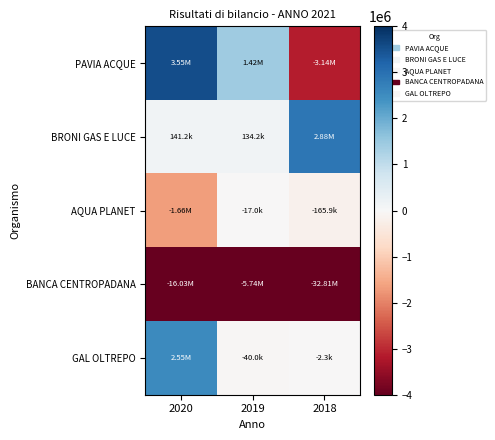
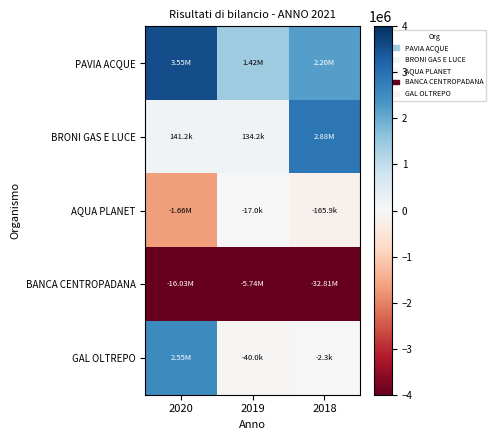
PAVIA ACQUE, 2018: -3.14M -> 2.20M
